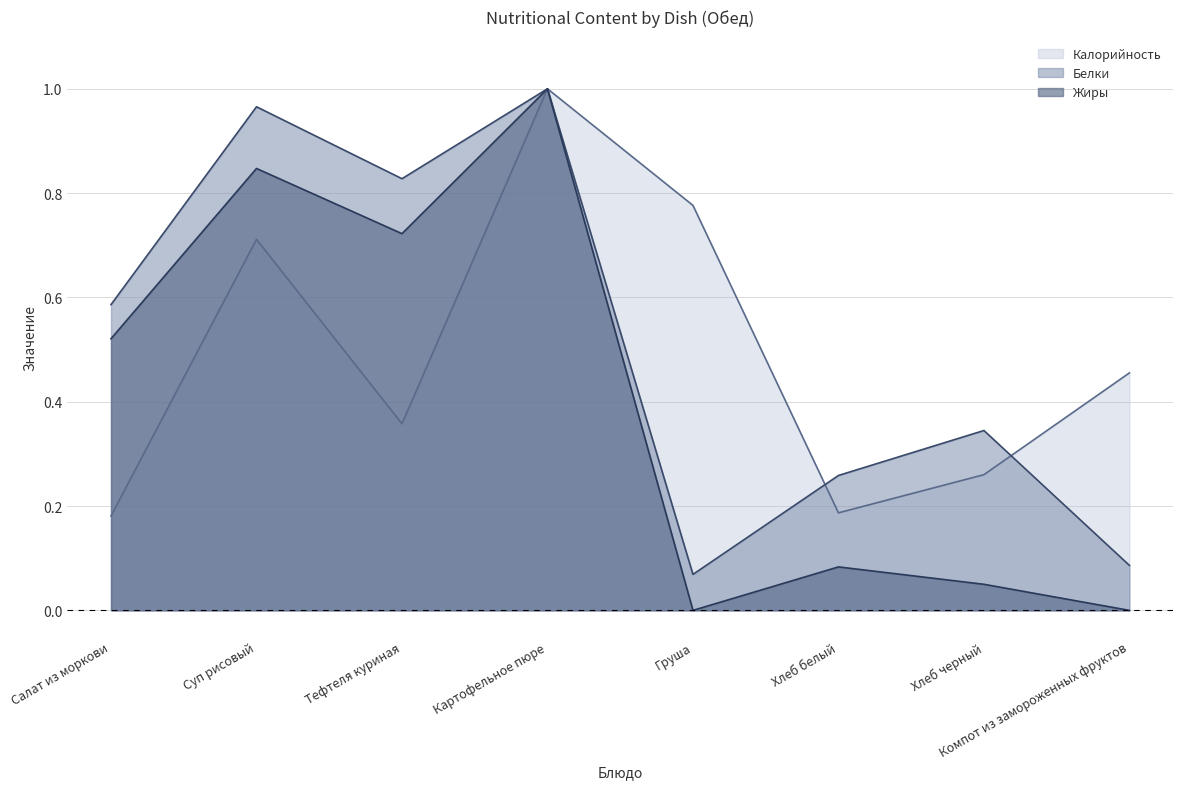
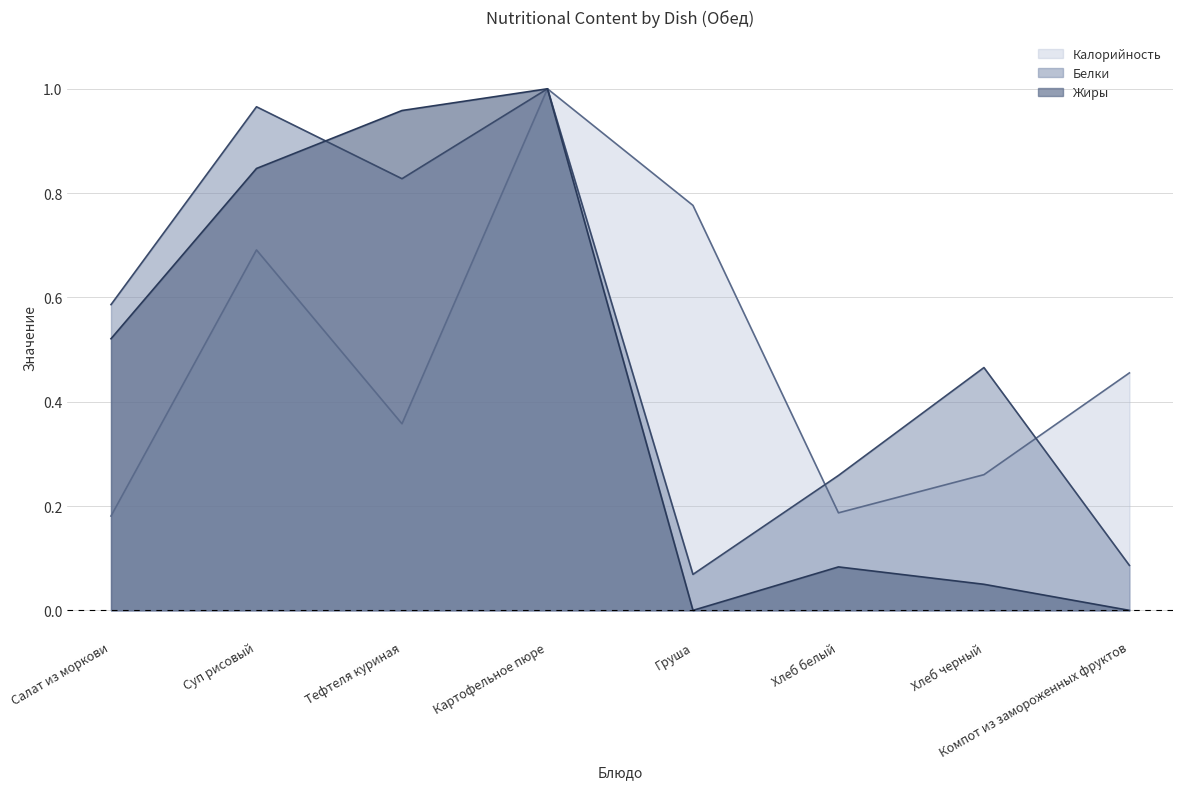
Калорийность, Суп рисовый: 0.71 -> 0.69
Жиры, Тефтеля куриная: 0.72 -> 0.96
Белки, Хлеб черный: 0.34 -> 0.47
